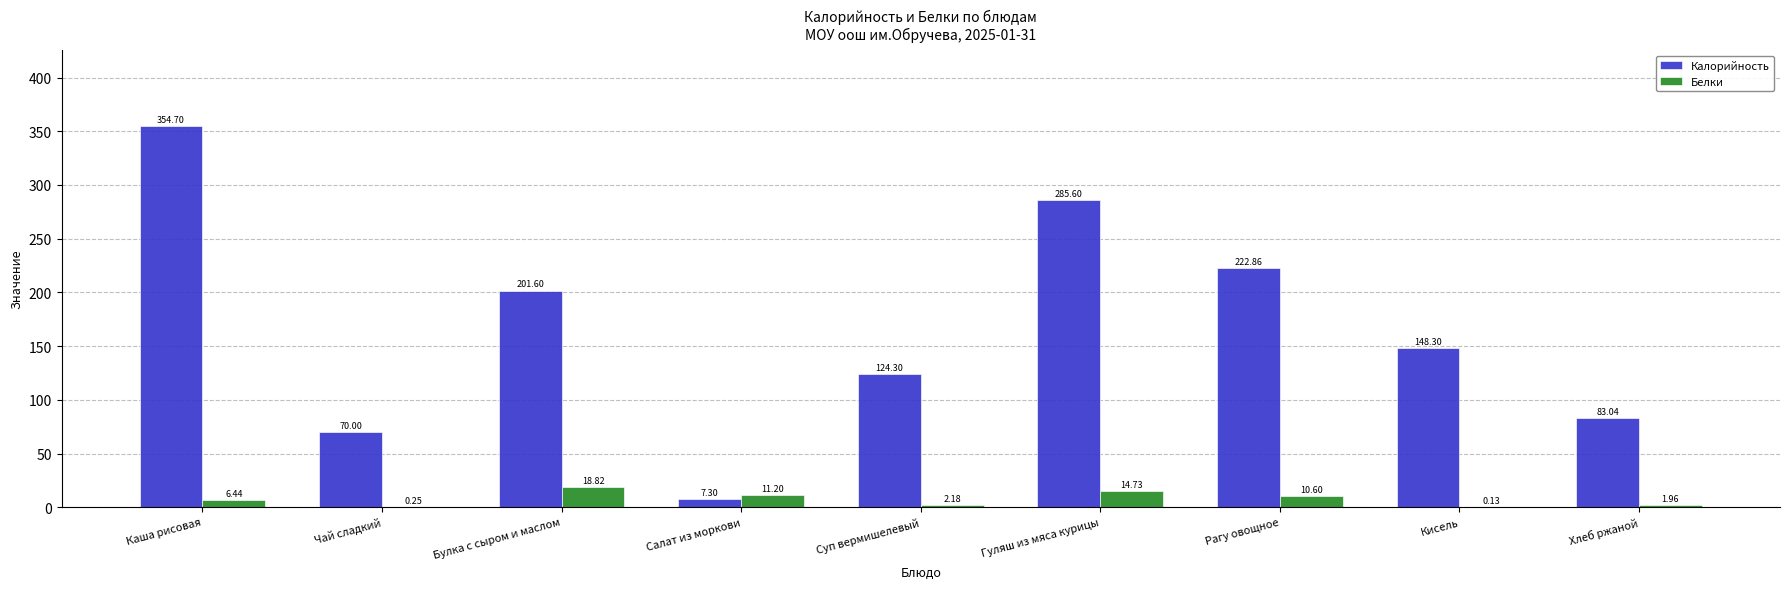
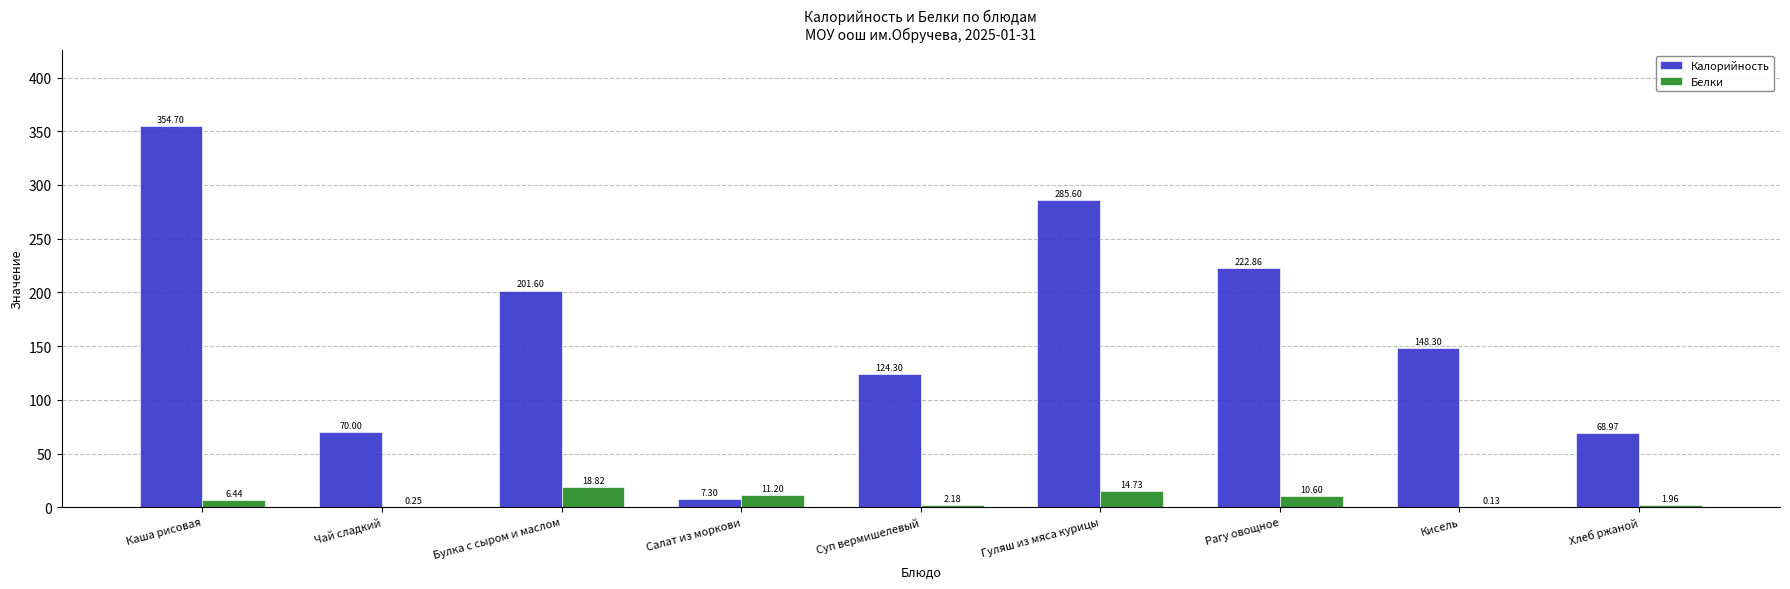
Калорийность, Хлеб ржаной: 83.04 -> 68.97
